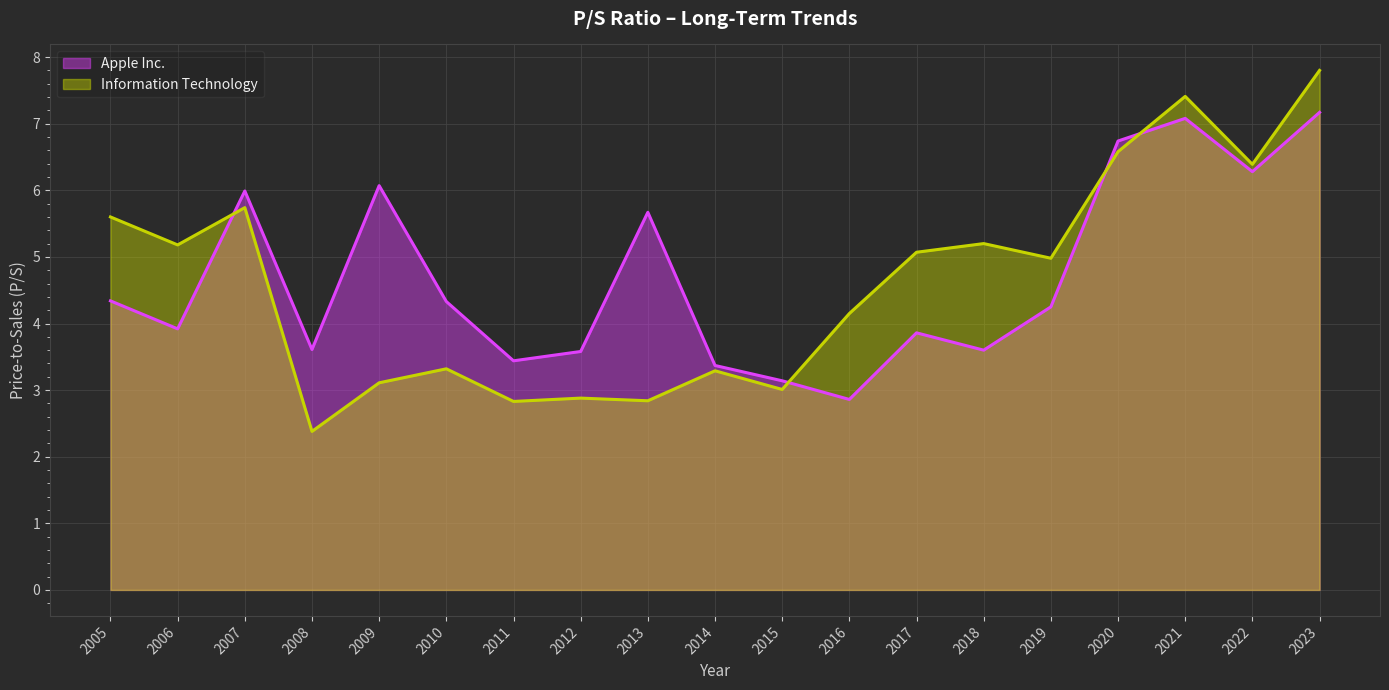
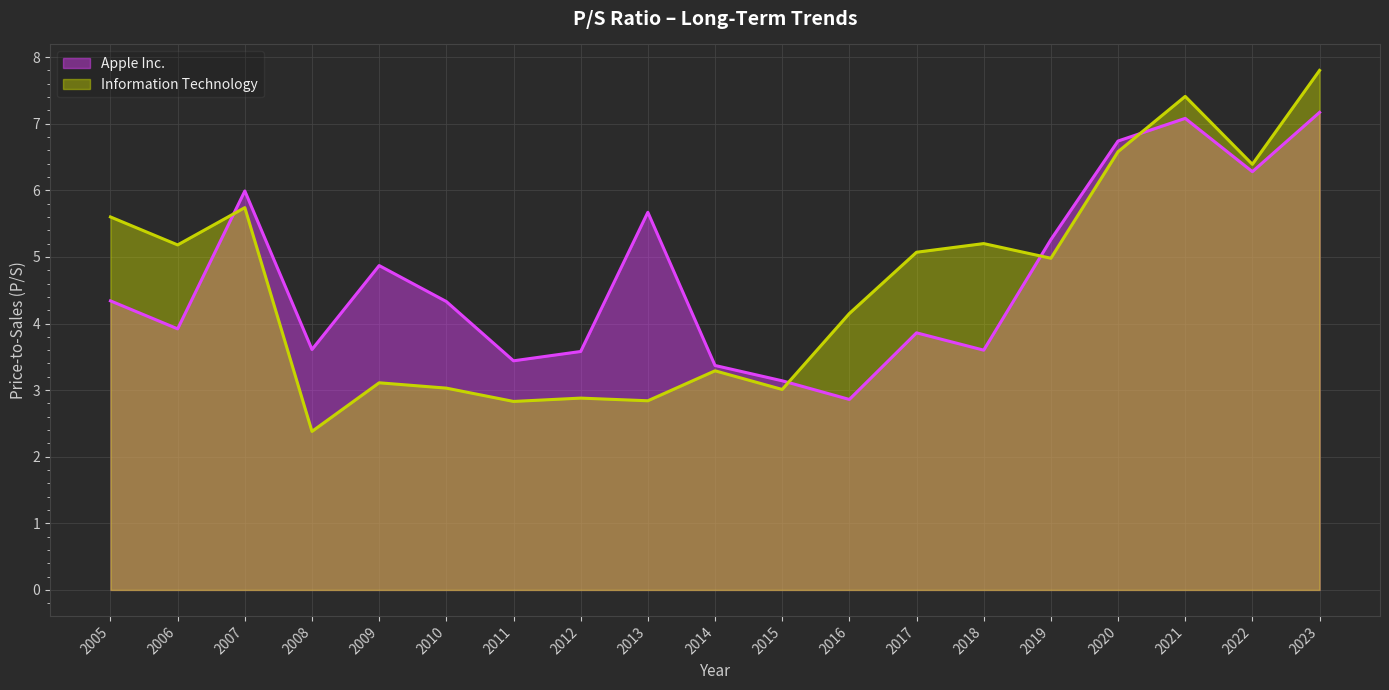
Apple Inc., 2009: 6.1 -> 4.9
Information Technology, 2010: 3.3 -> 3.0
Apple Inc., 2019: 4.3 -> 5.3
